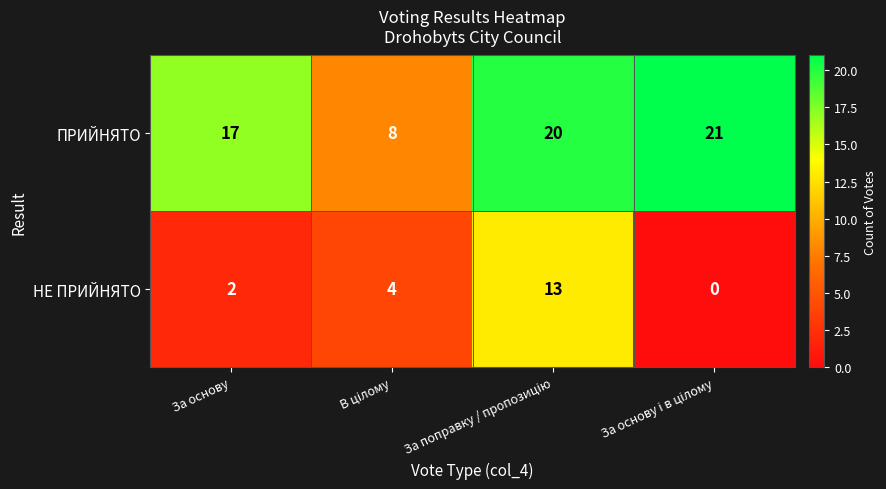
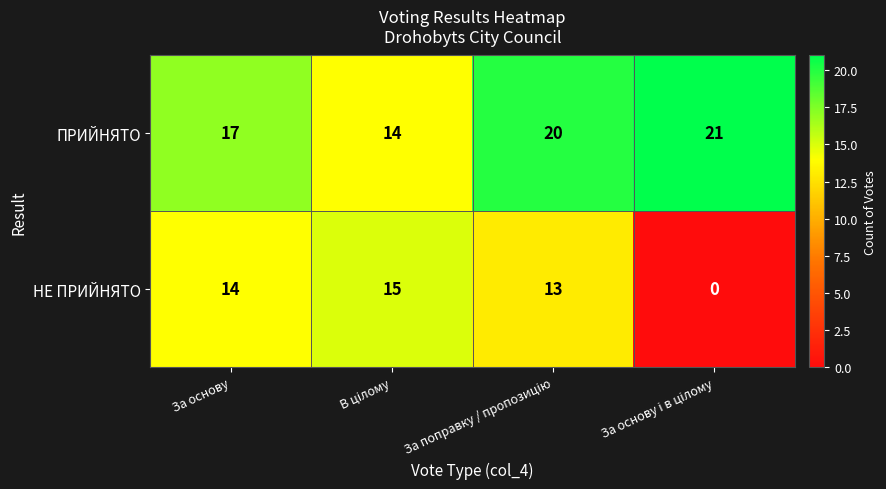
ПРИЙНЯТО, В цілому: 8 -> 14
НЕ ПРИЙНЯТО, За основу: 2 -> 14
НЕ ПРИЙНЯТО, В цілому: 4 -> 15
